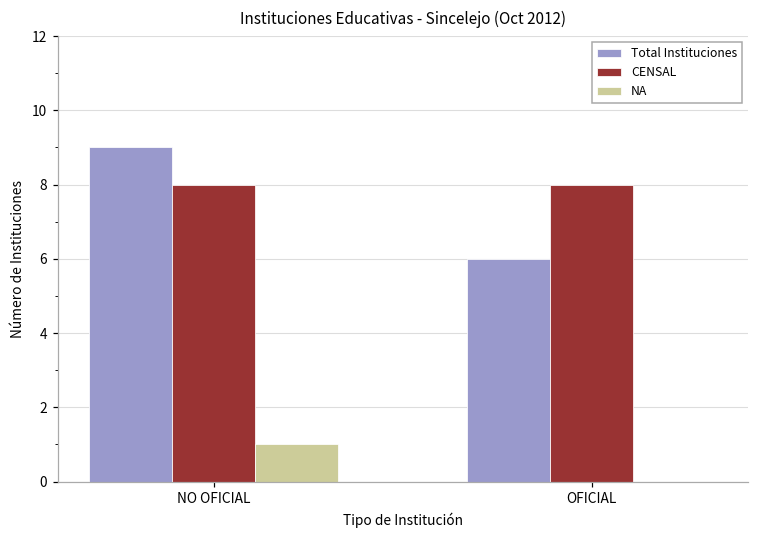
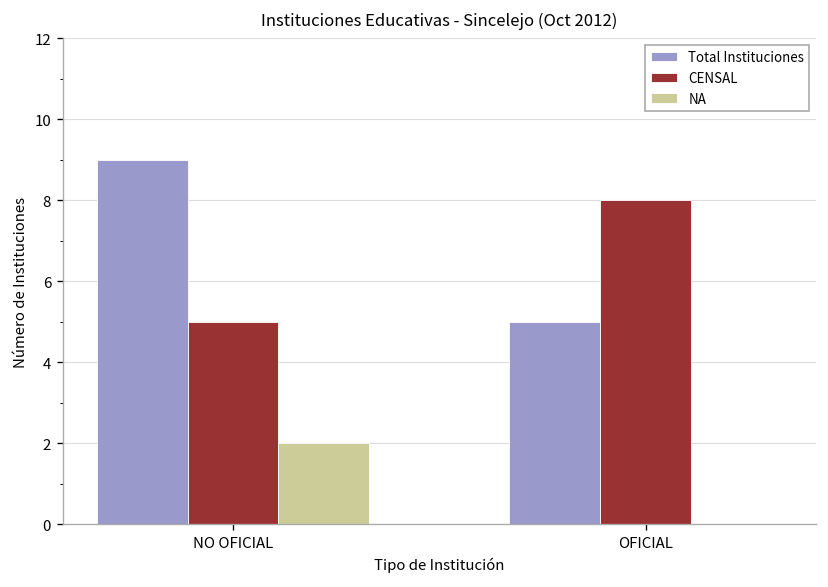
CENSAL, NO OFICIAL: 8 -> 5
NA, NO OFICIAL: 1 -> 2
Total Instituciones, OFICIAL: 6 -> 5
